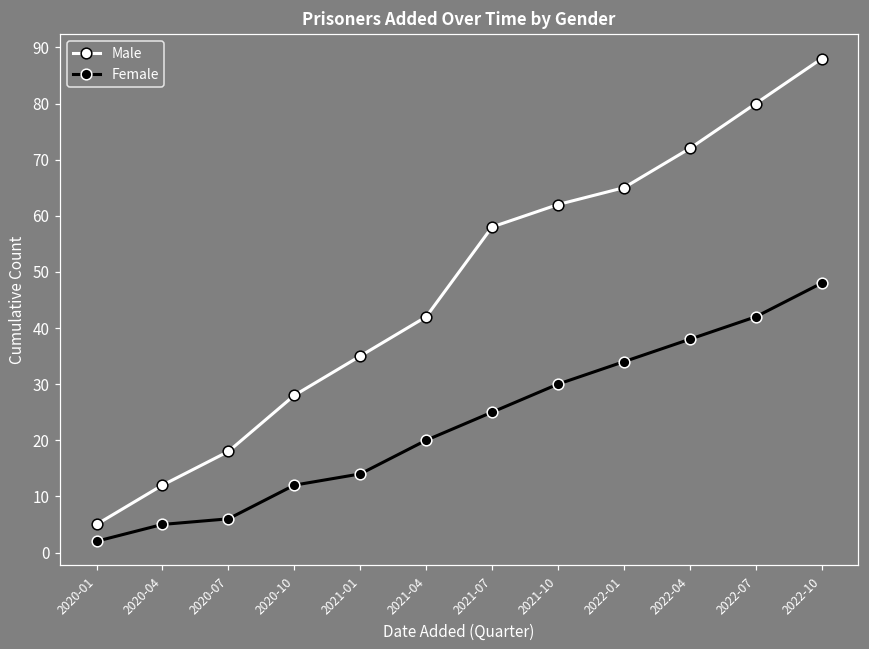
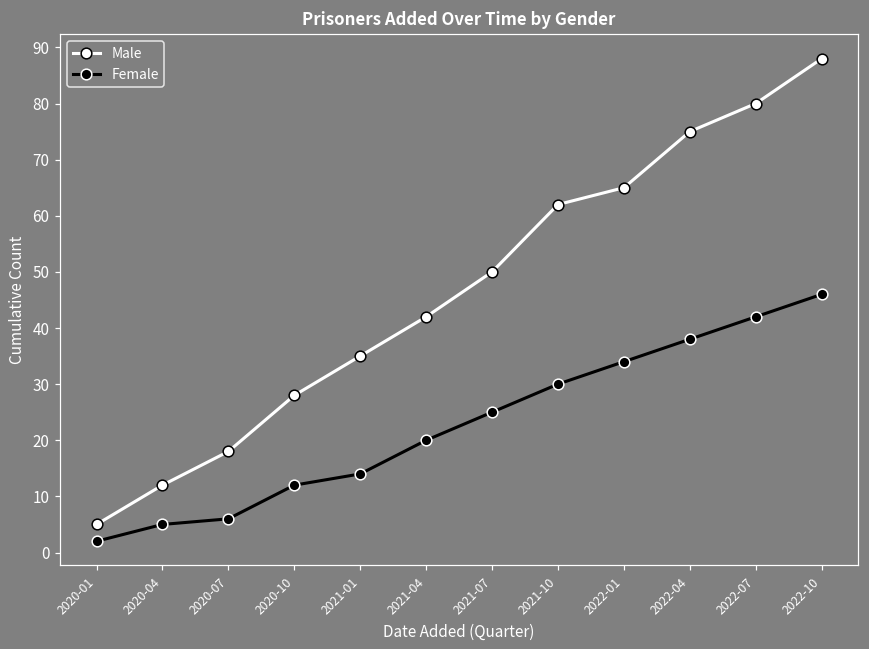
Male, 2021-07: 58 -> 50
Male, 2022-04: 72 -> 75
Female, 2022-10: 48 -> 46
